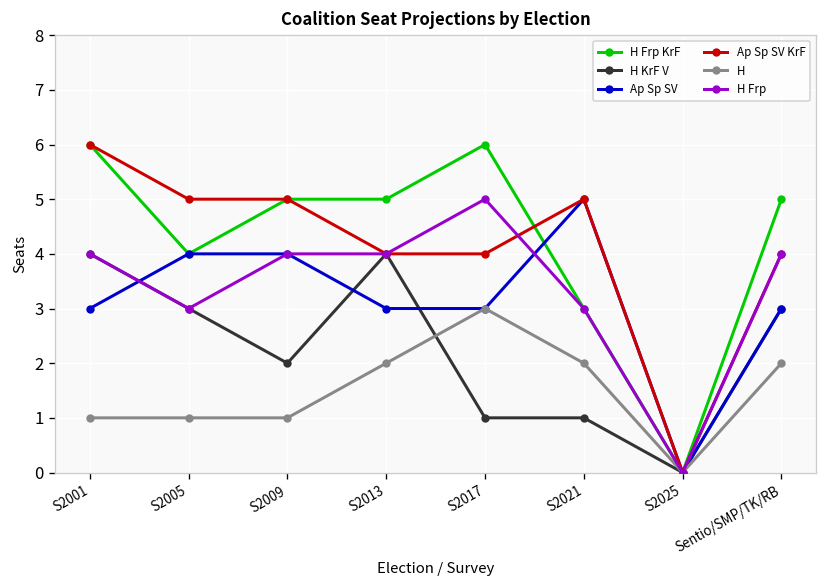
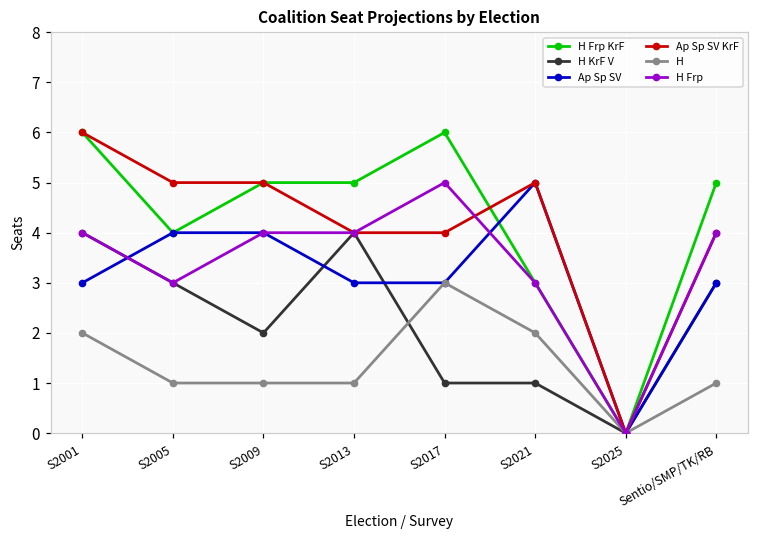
H, S2001: 1 -> 2
H, S2013: 2 -> 1
H, Sentio/SMP/TK/RB: 2 -> 1
